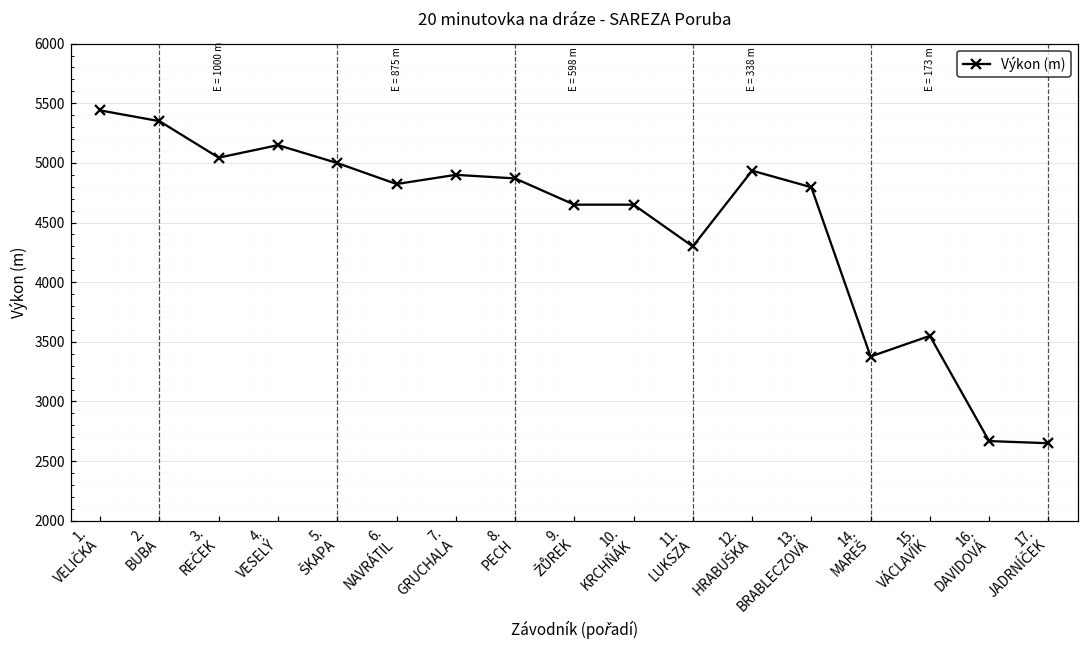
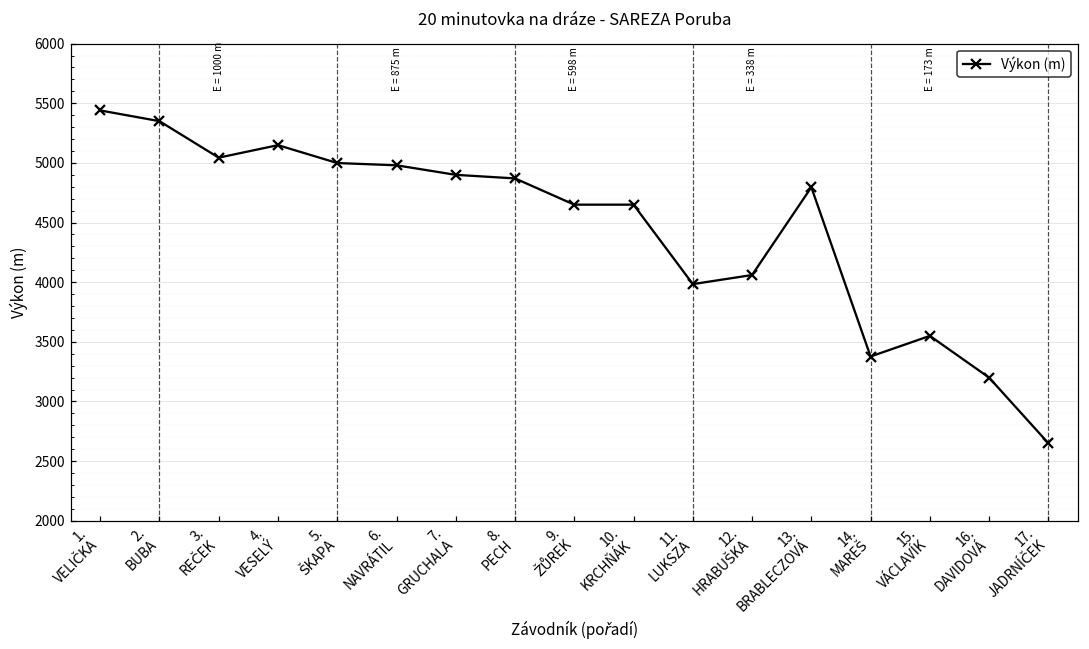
6. NAVRÁTIL: 4820 -> 4980
11. LUKSZA: 4300 -> 3980
12. HRABUŠKA: 4940 -> 4060
16. DAVIDOVÁ: 2670 -> 3200
